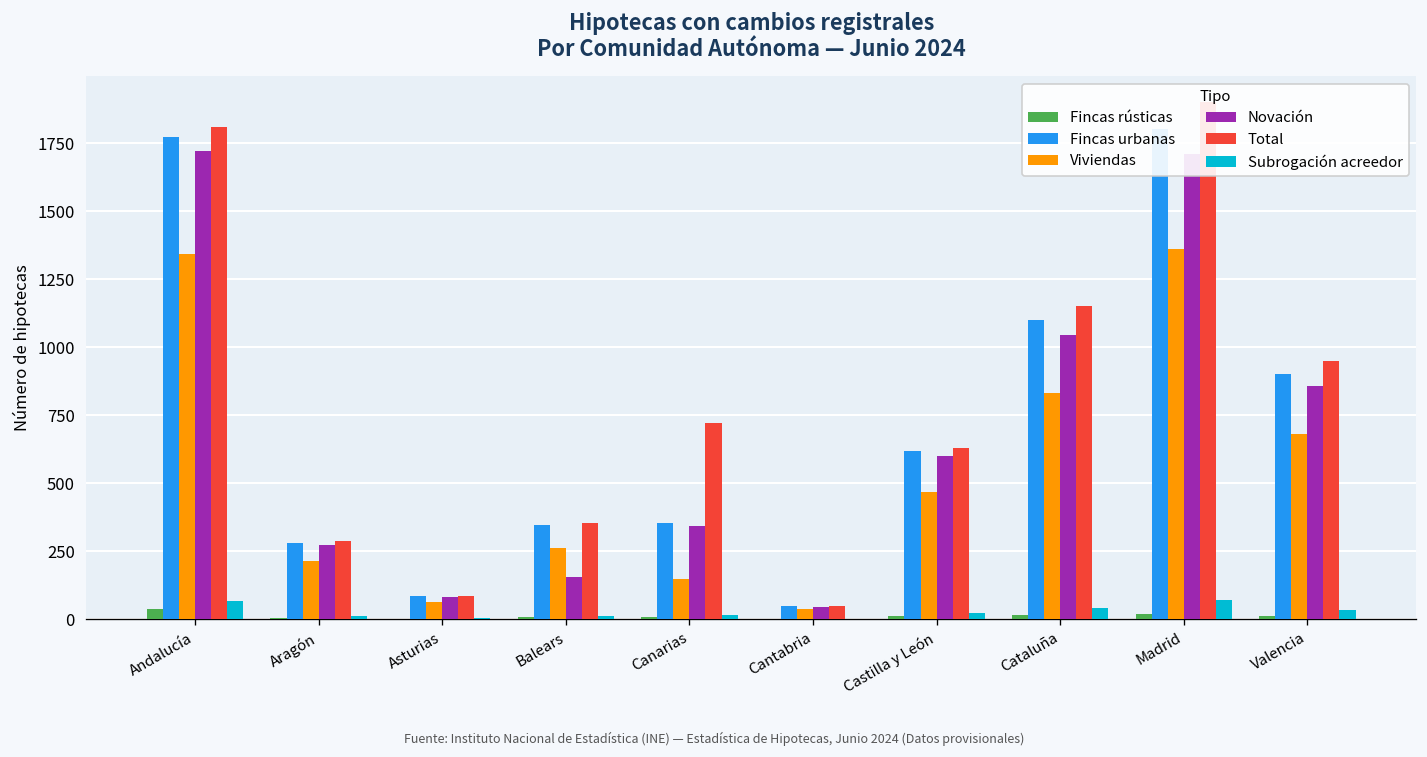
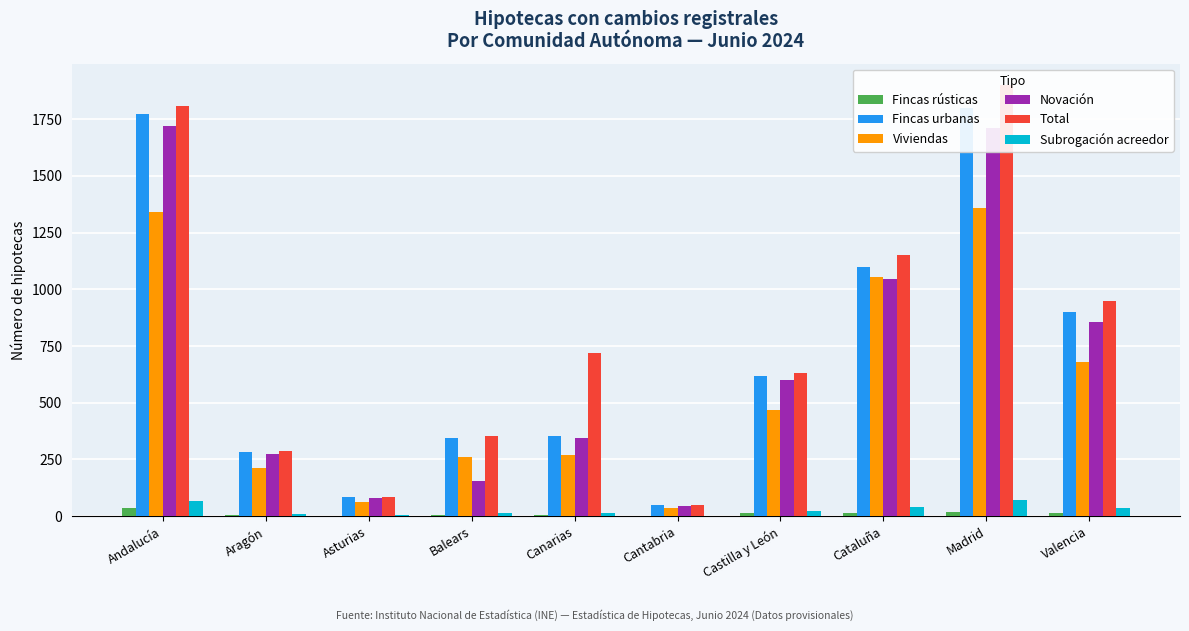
Viviendas, Canarias: 150 -> 270
Viviendas, Cataluña: 830 -> 1050
